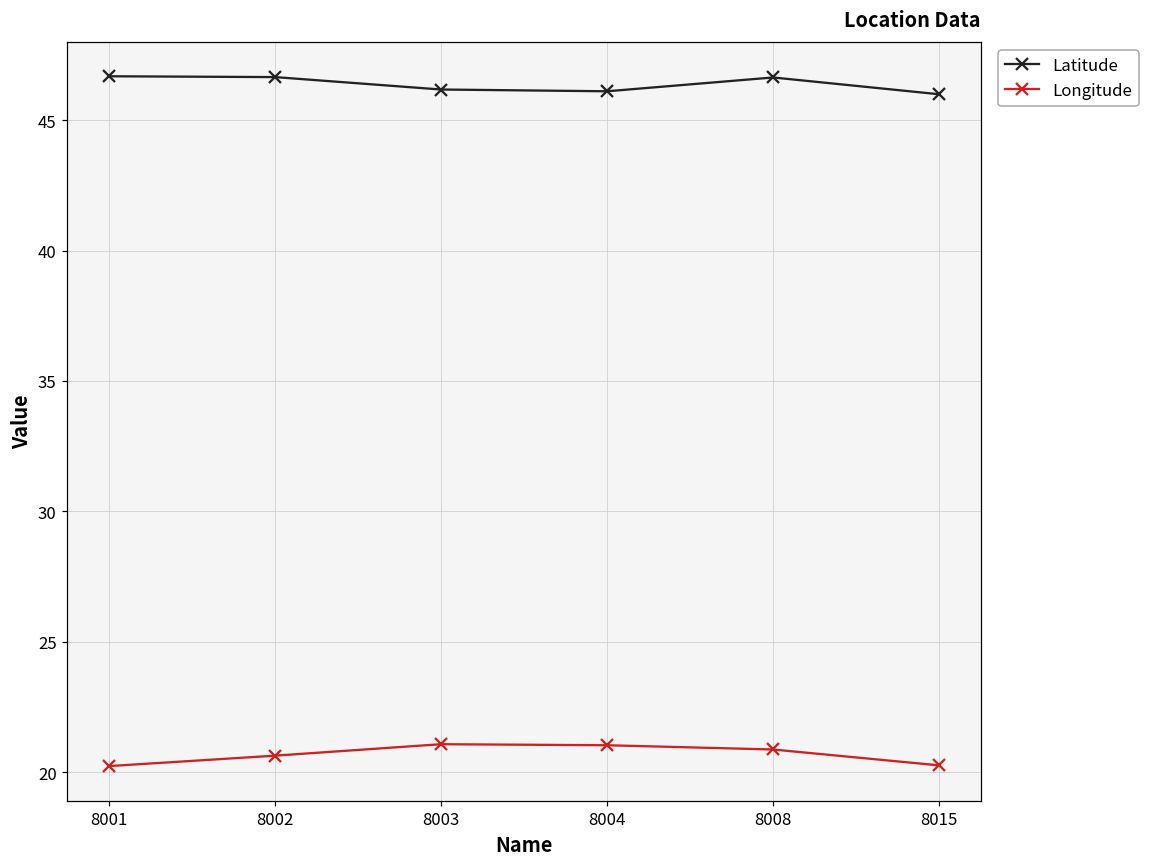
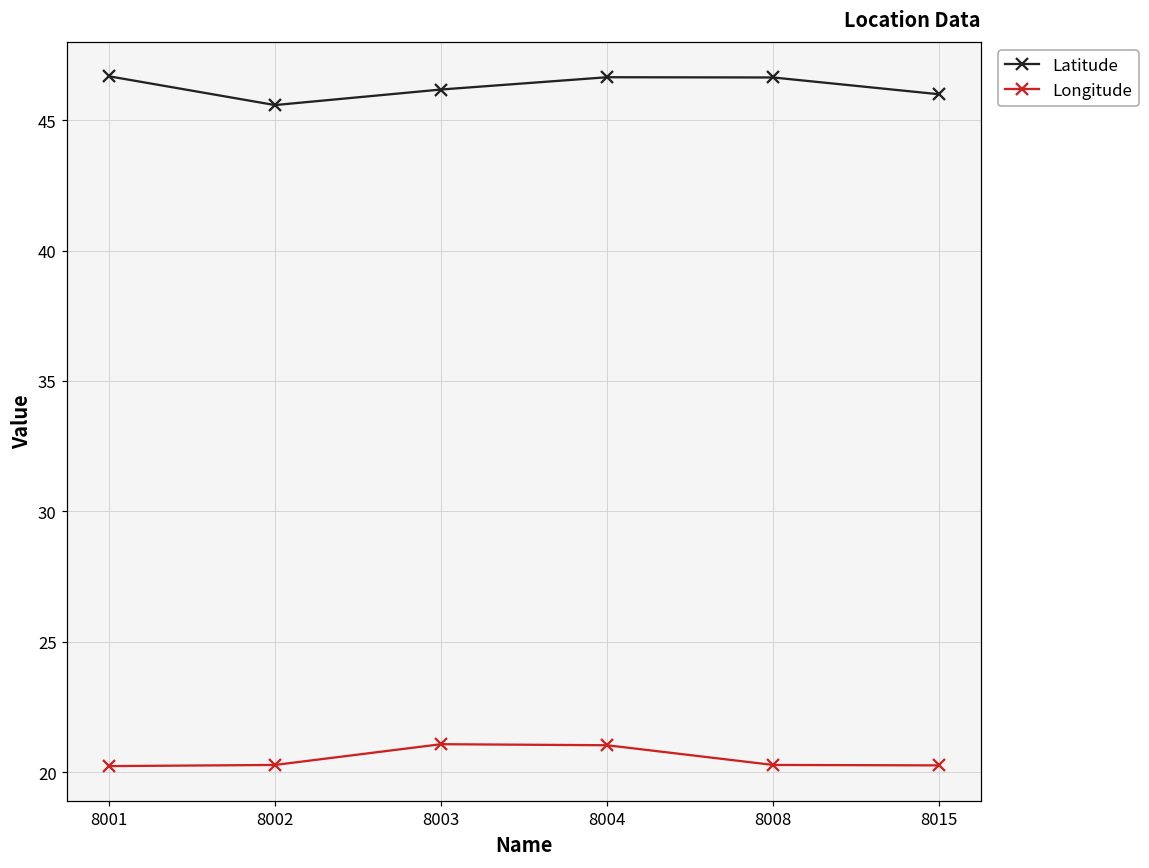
Latitude, 8002: 46.7 -> 45.6
Longitude, 8002: 20.6 -> 20.3
Latitude, 8004: 46.1 -> 46.7
Longitude, 8008: 20.9 -> 20.3
